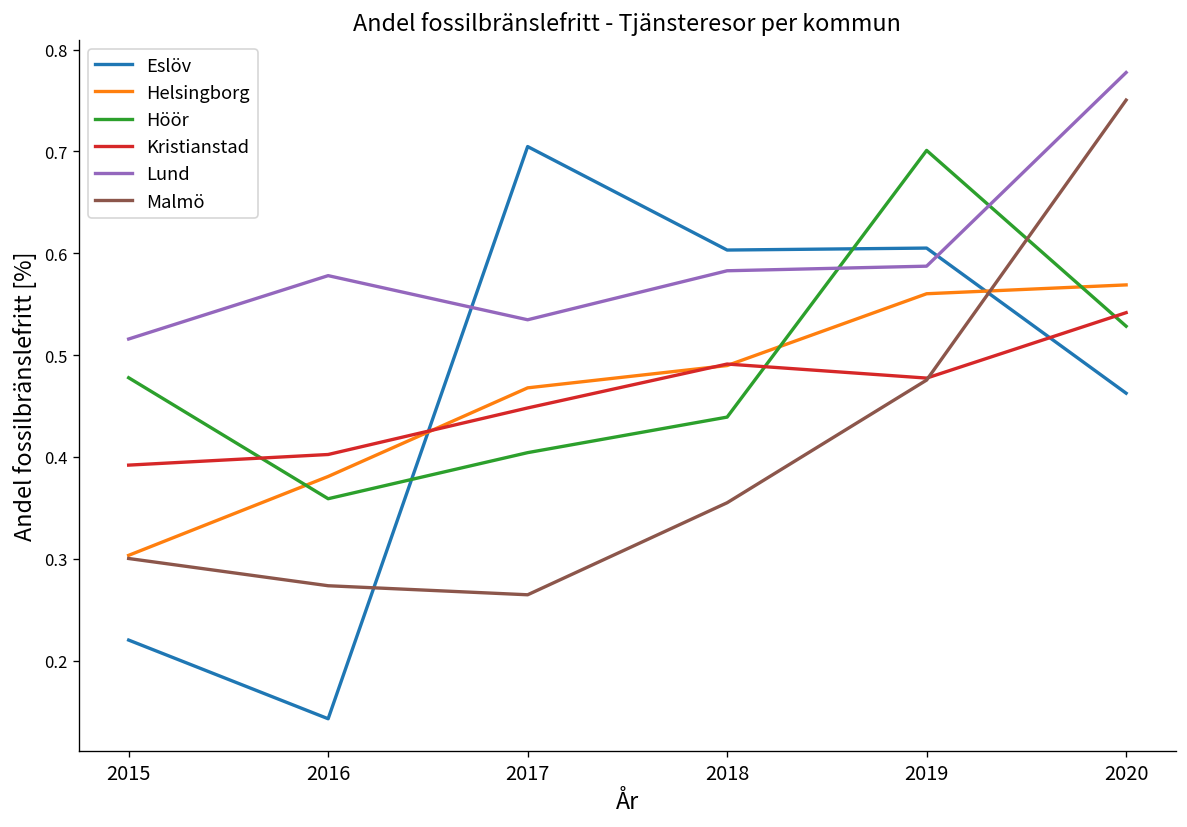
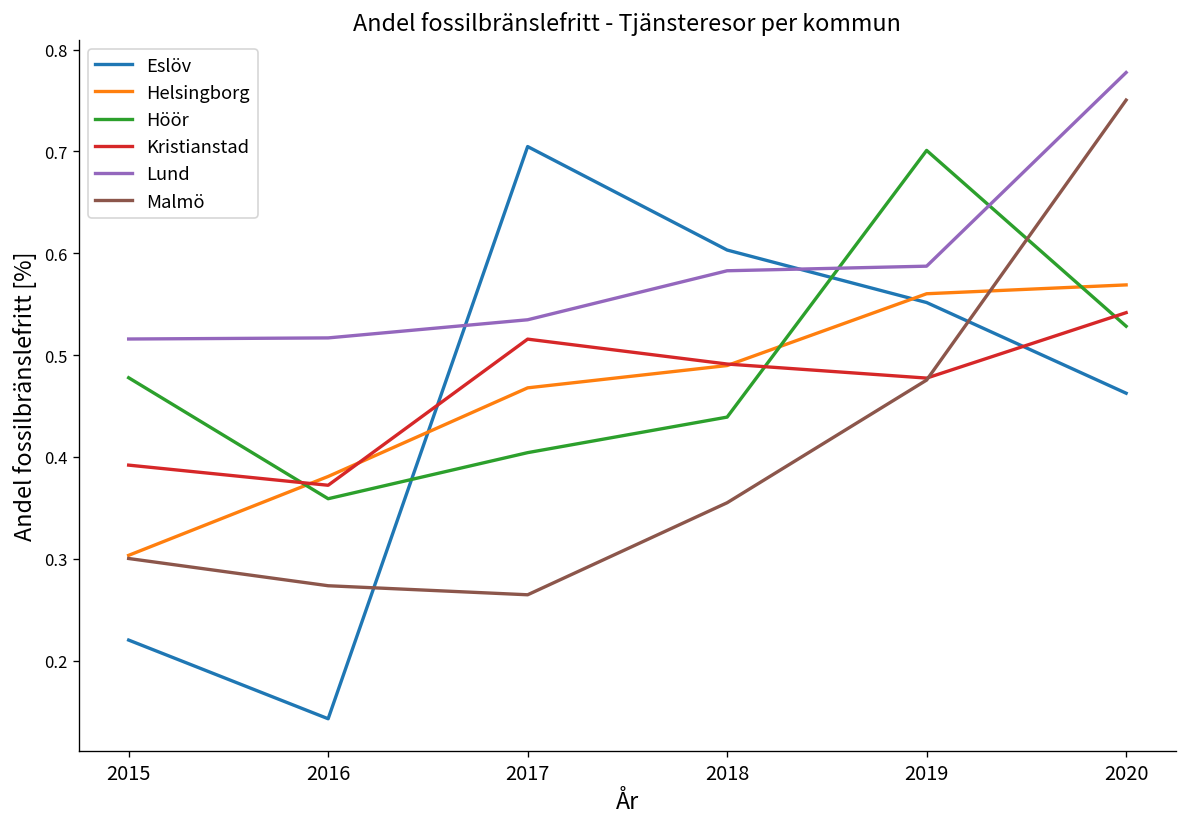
Kristianstad, 2016: 0.40 -> 0.37
Lund, 2016: 0.58 -> 0.52
Kristianstad, 2017: 0.45 -> 0.52
Eslöv, 2019: 0.61 -> 0.55
